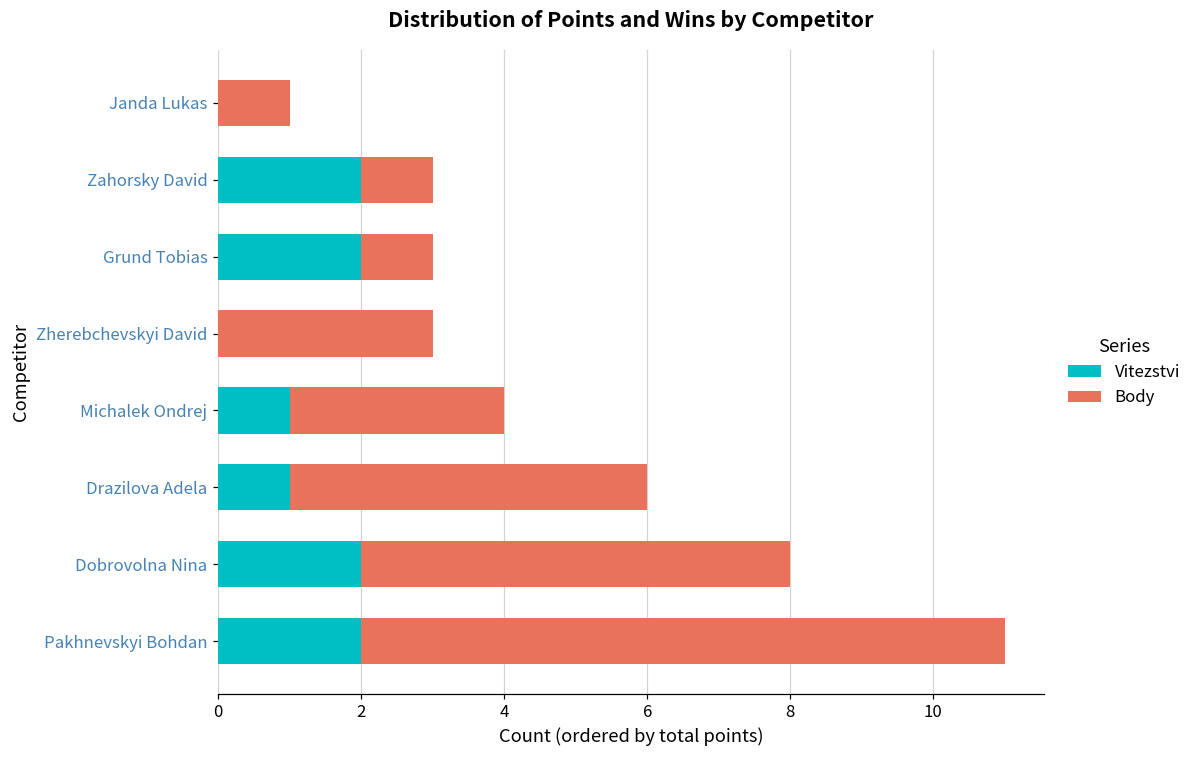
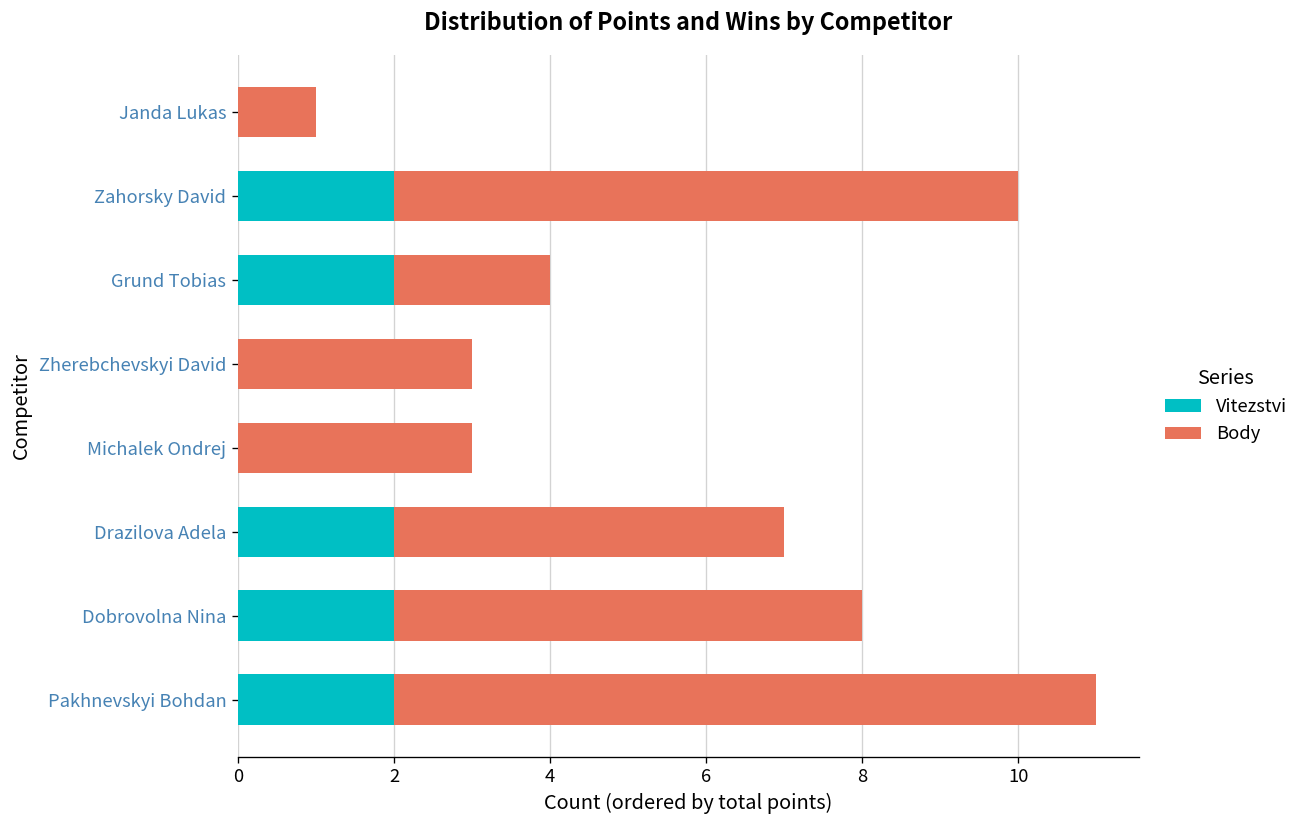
Body, Zahorsky David: 1 -> 8
Body, Grund Tobias: 1 -> 2
Vitezstvi, Michalek Ondrej: 1 -> 0
Vitezstvi, Drazilova Adela: 1 -> 2
